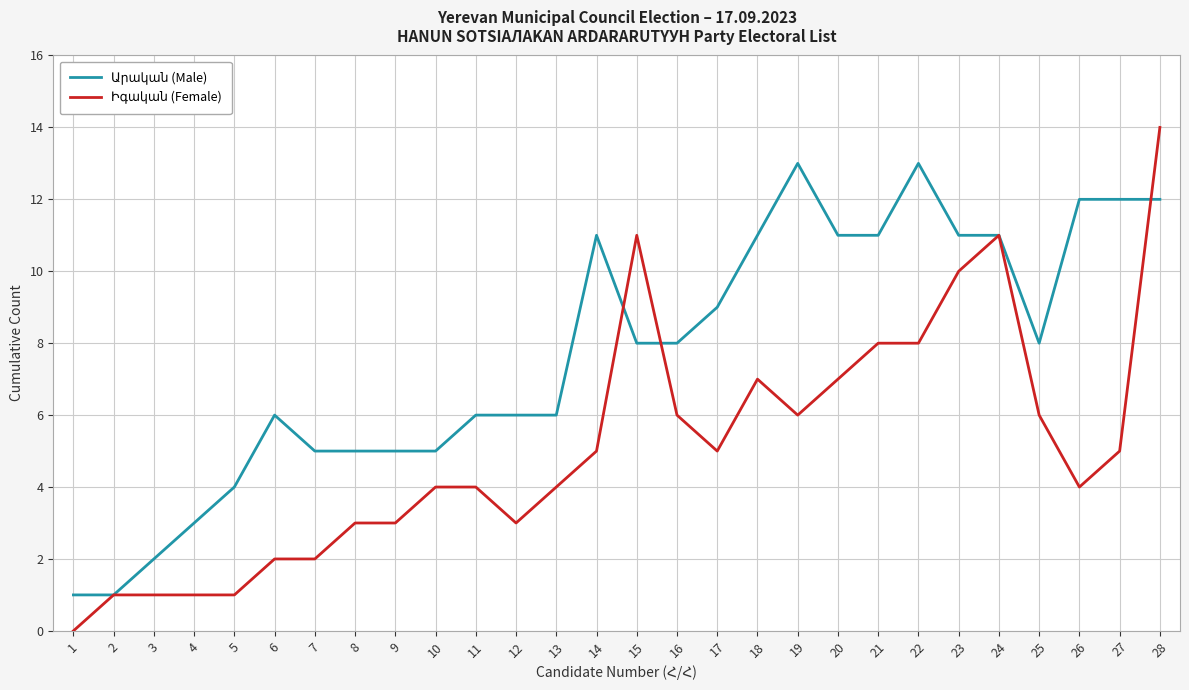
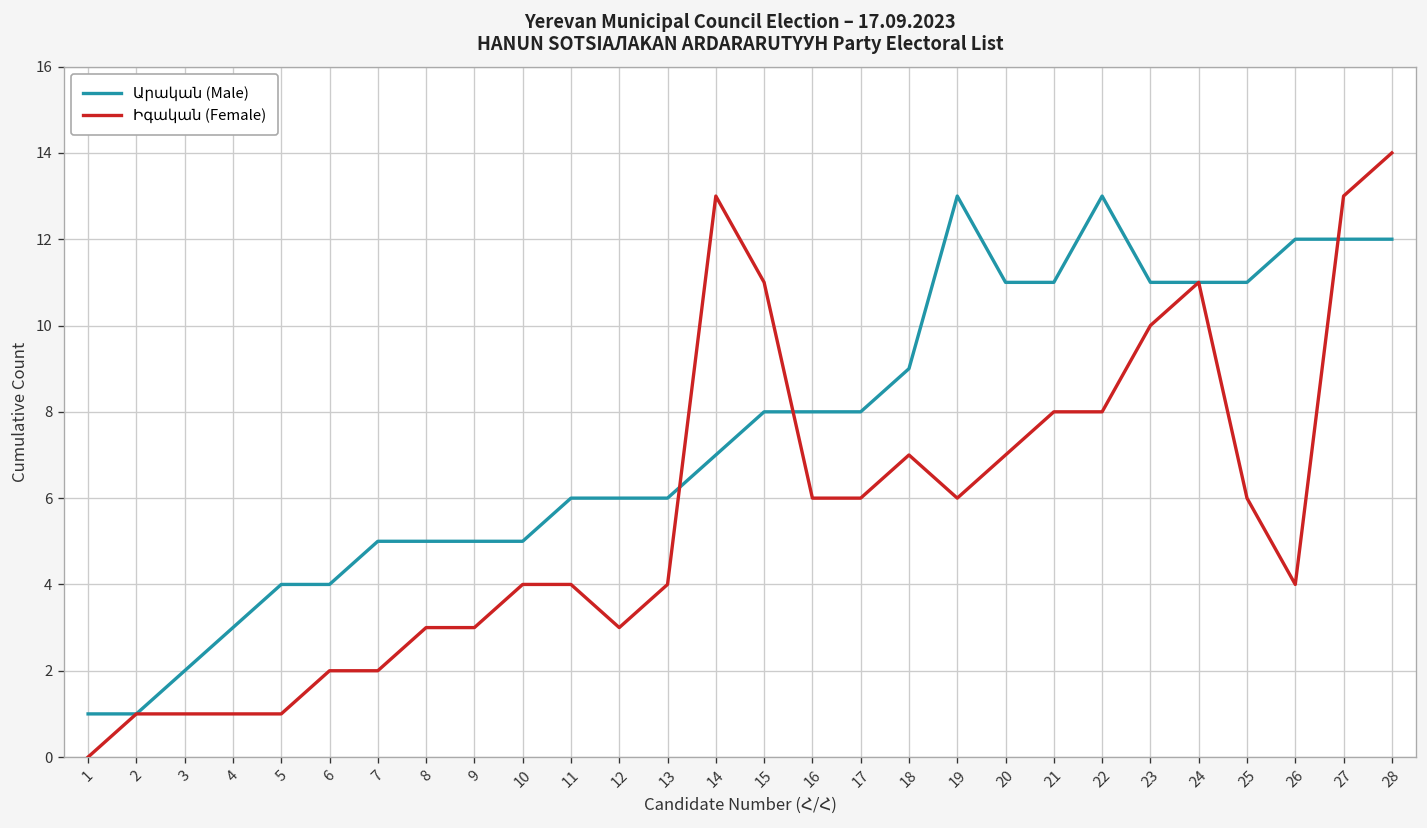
Արական (Male), 6: 6 -> 4
Արական (Male), 14: 11 -> 7
Իգական (Female), 14: 5 -> 13
Արական (Male), 17: 9 -> 8
Իգական (Female), 17: 5 -> 6
Արական (Male), 18: 11 -> 9
Արական (Male), 25: 8 -> 11
Իգական (Female), 27: 5 -> 13
